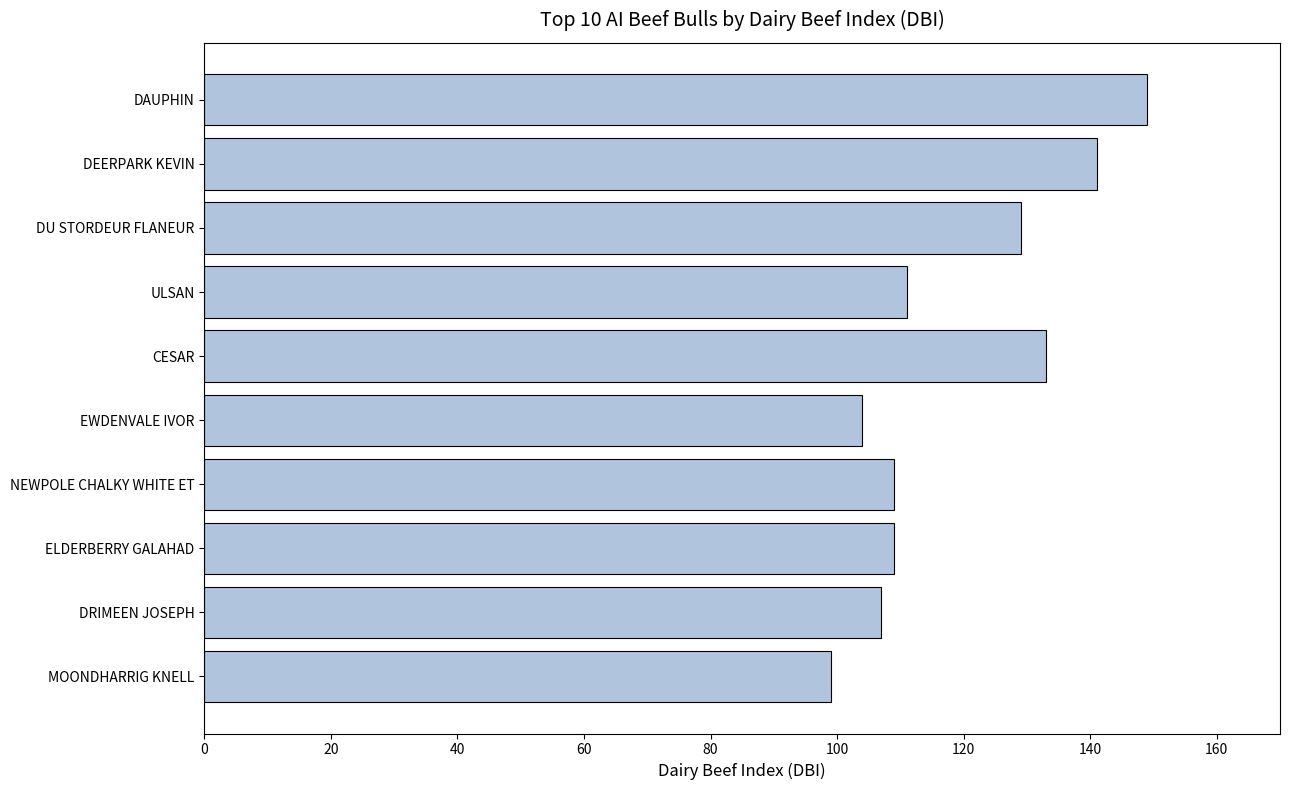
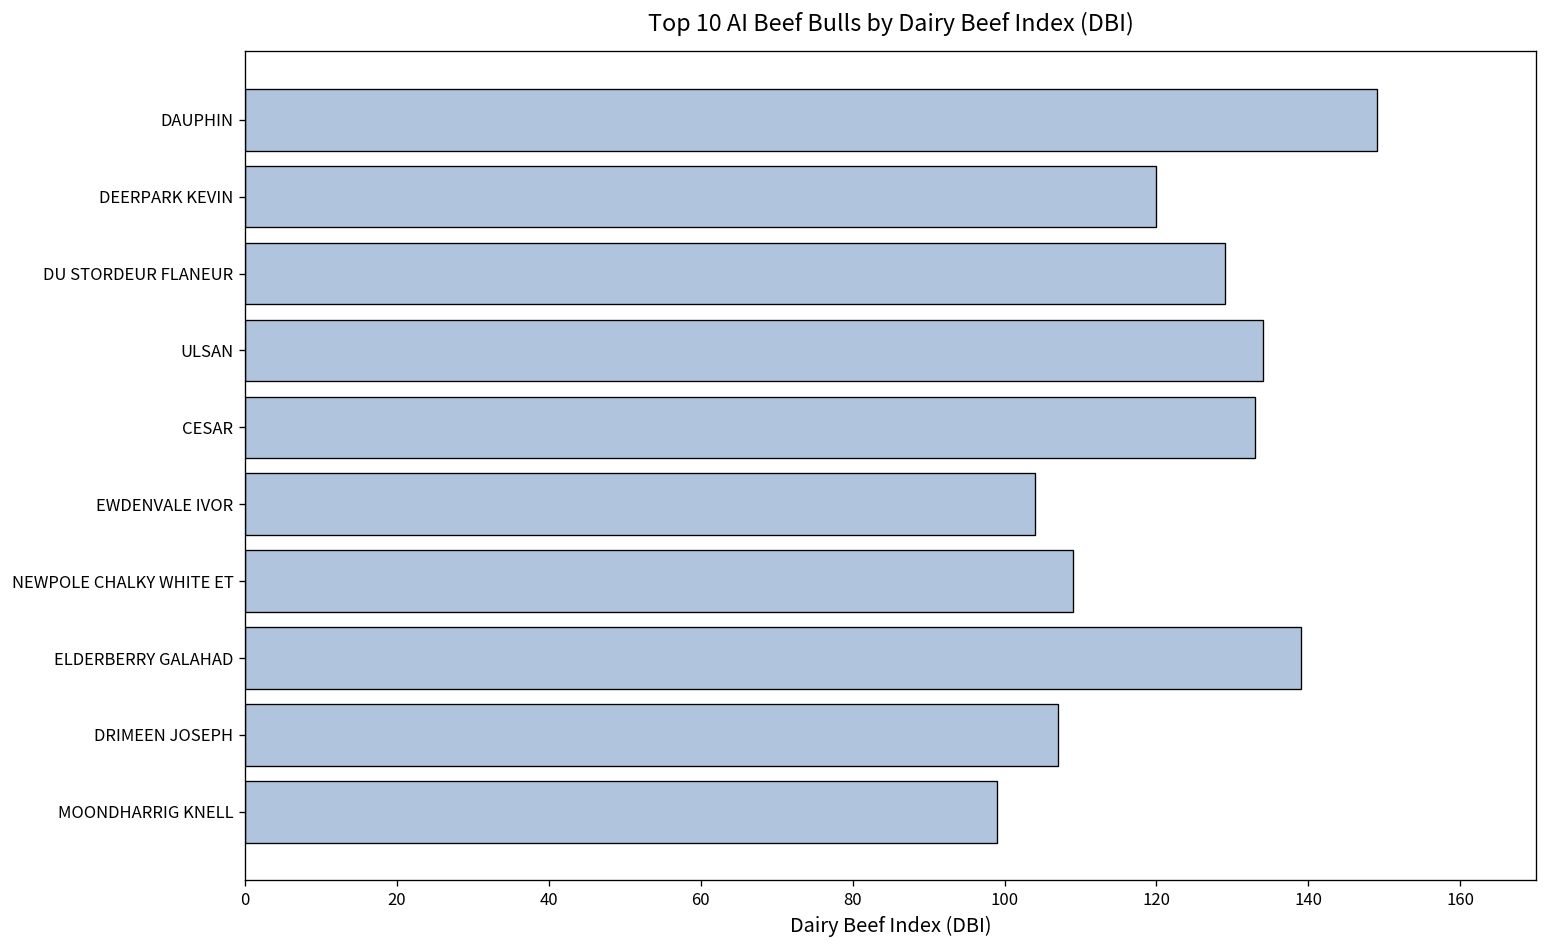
DEERPARK KEVIN: 141 -> 120
ULSAN: 111 -> 134
ELDERBERRY GALAHAD: 109 -> 139
